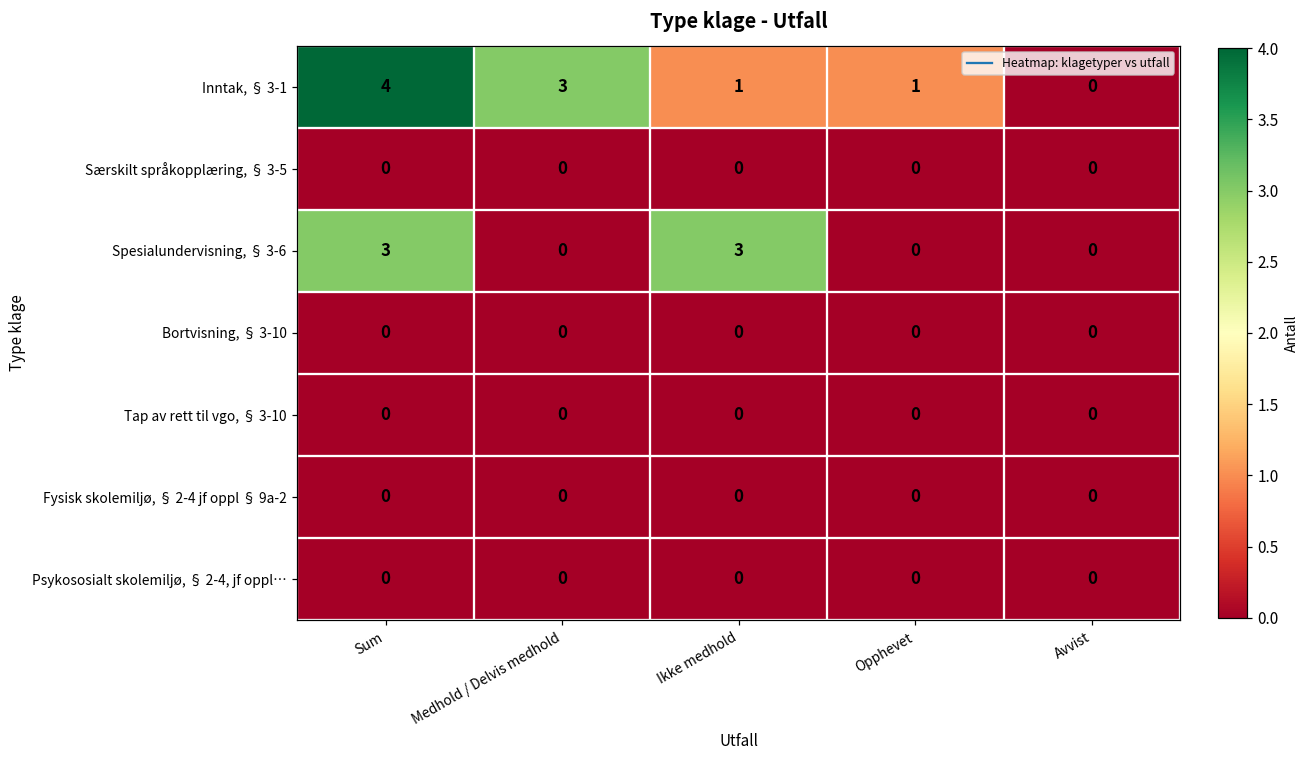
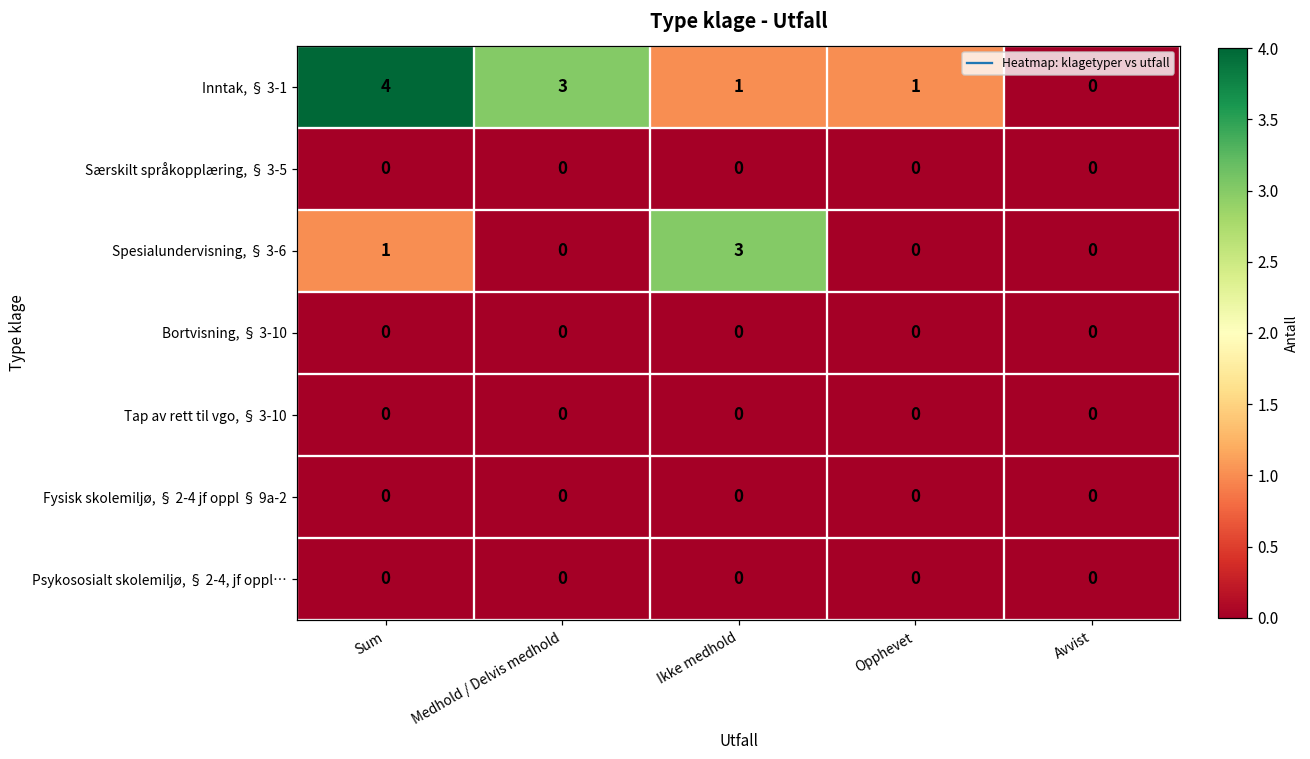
Spesialundervisning, § 3-6, Sum: 3 -> 1
